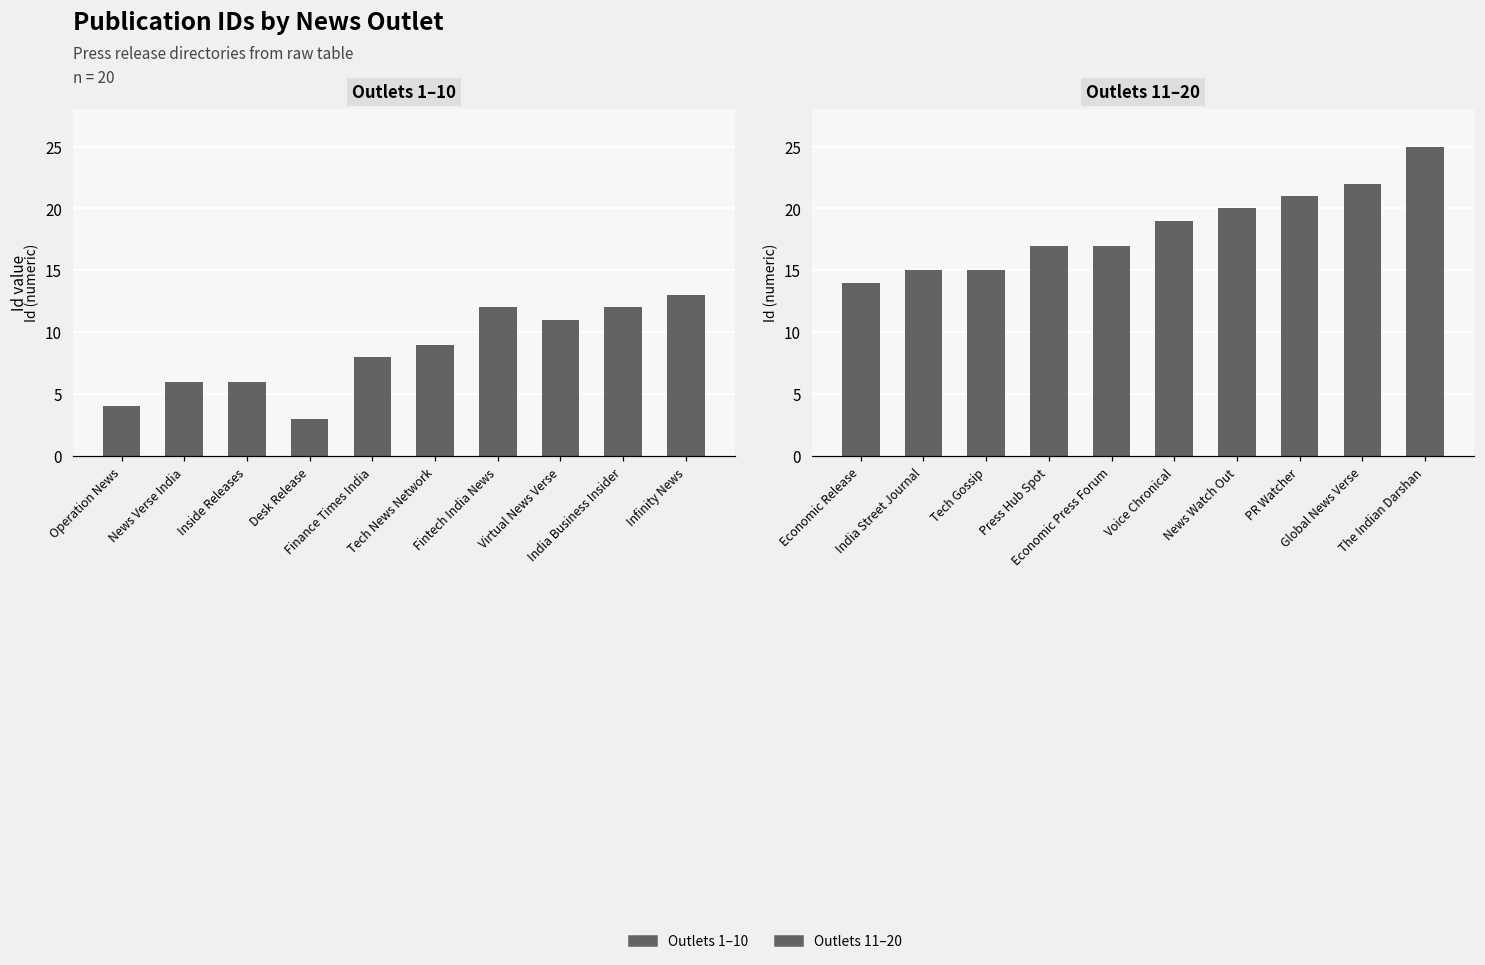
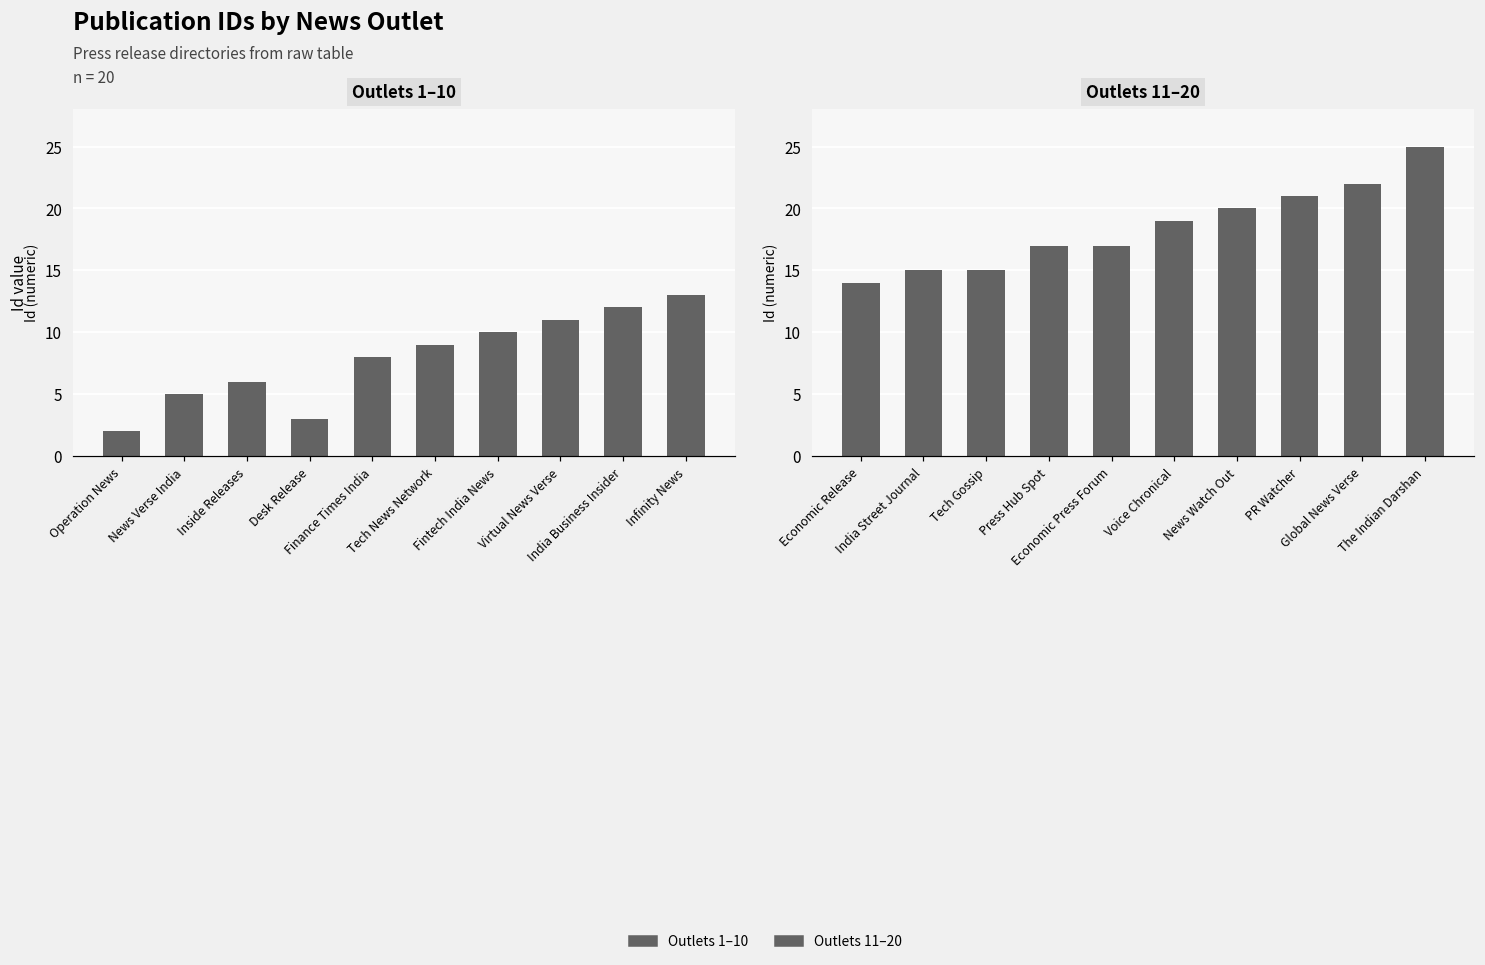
Outlets 1–10, Operation News: 4 -> 2
Outlets 1–10, News Verse India: 6 -> 5
Outlets 1–10, Fintech India News: 12 -> 10
